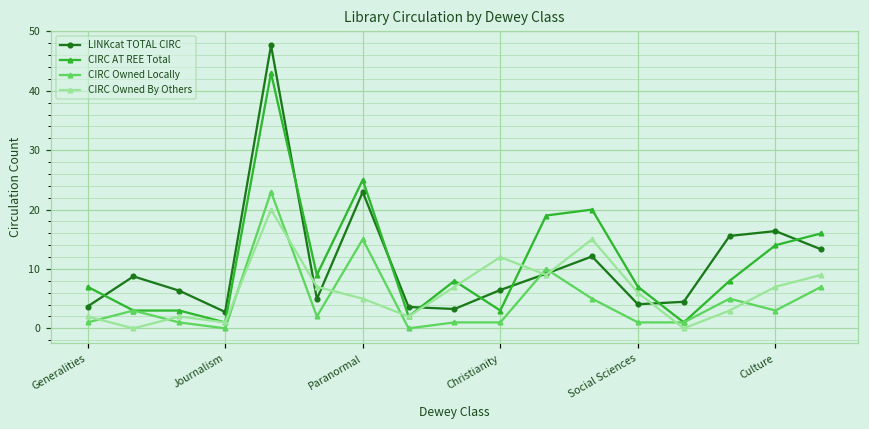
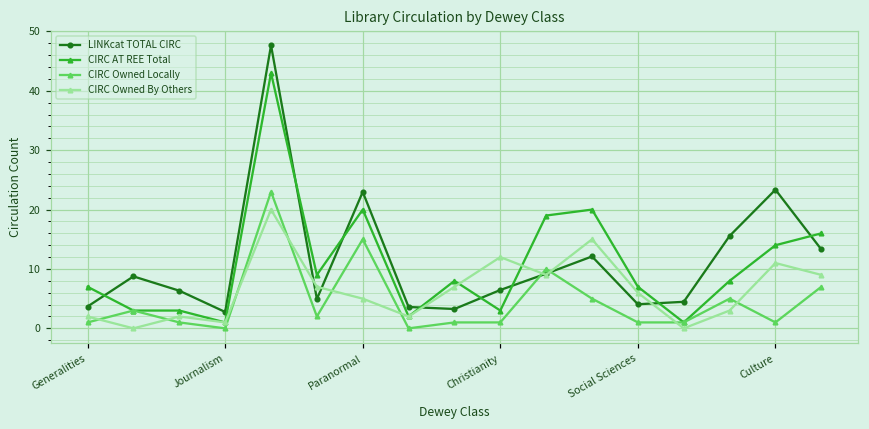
CIRC AT REE Total, Paranormal: 25 -> 20
LINKcat TOTAL CIRC, Culture: 16 -> 23
CIRC Owned Locally, Culture: 3 -> 1
CIRC Owned By Others, Culture: 7 -> 11
